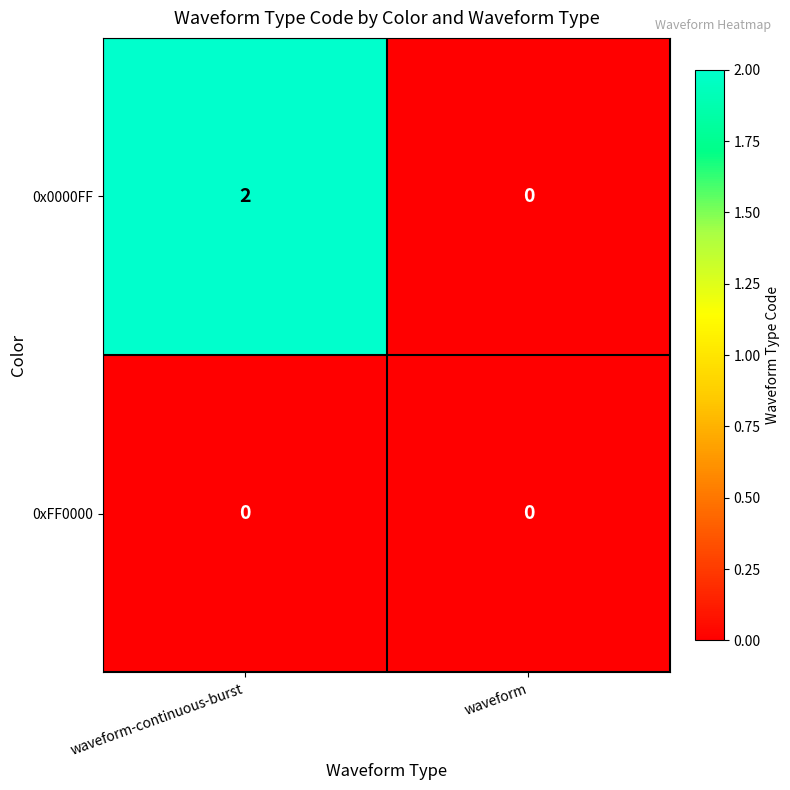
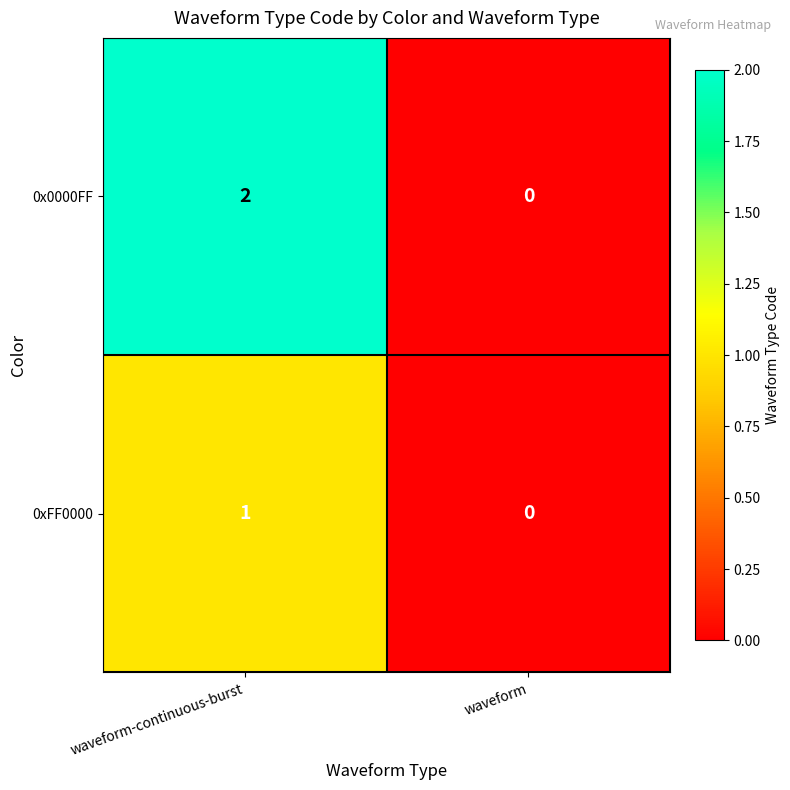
0xFF0000, waveform-continuous-burst: 0 -> 1
